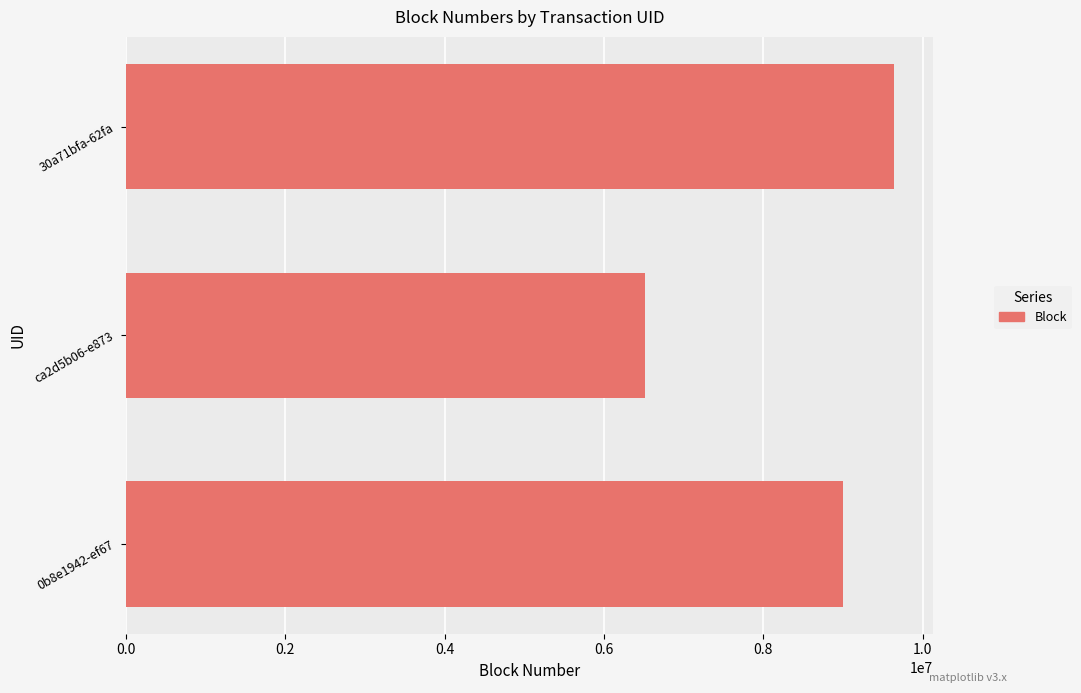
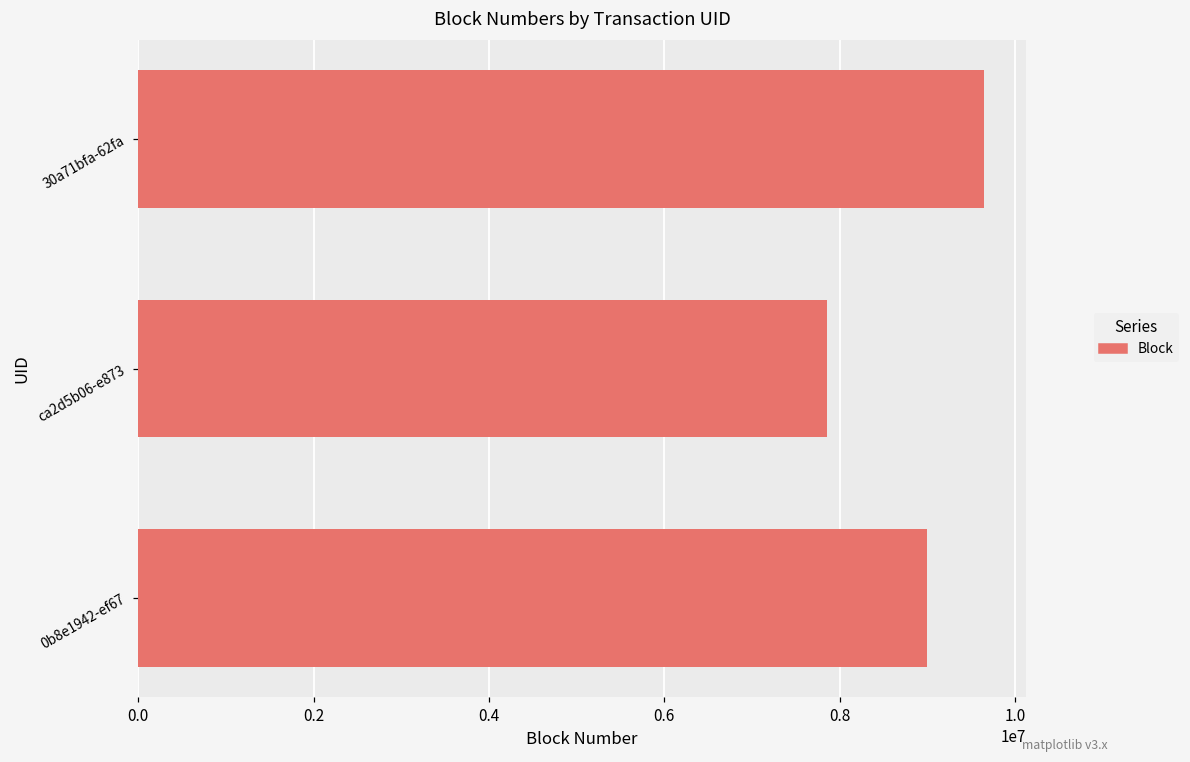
ca2d5b06-e873: 6500000 -> 7900000
